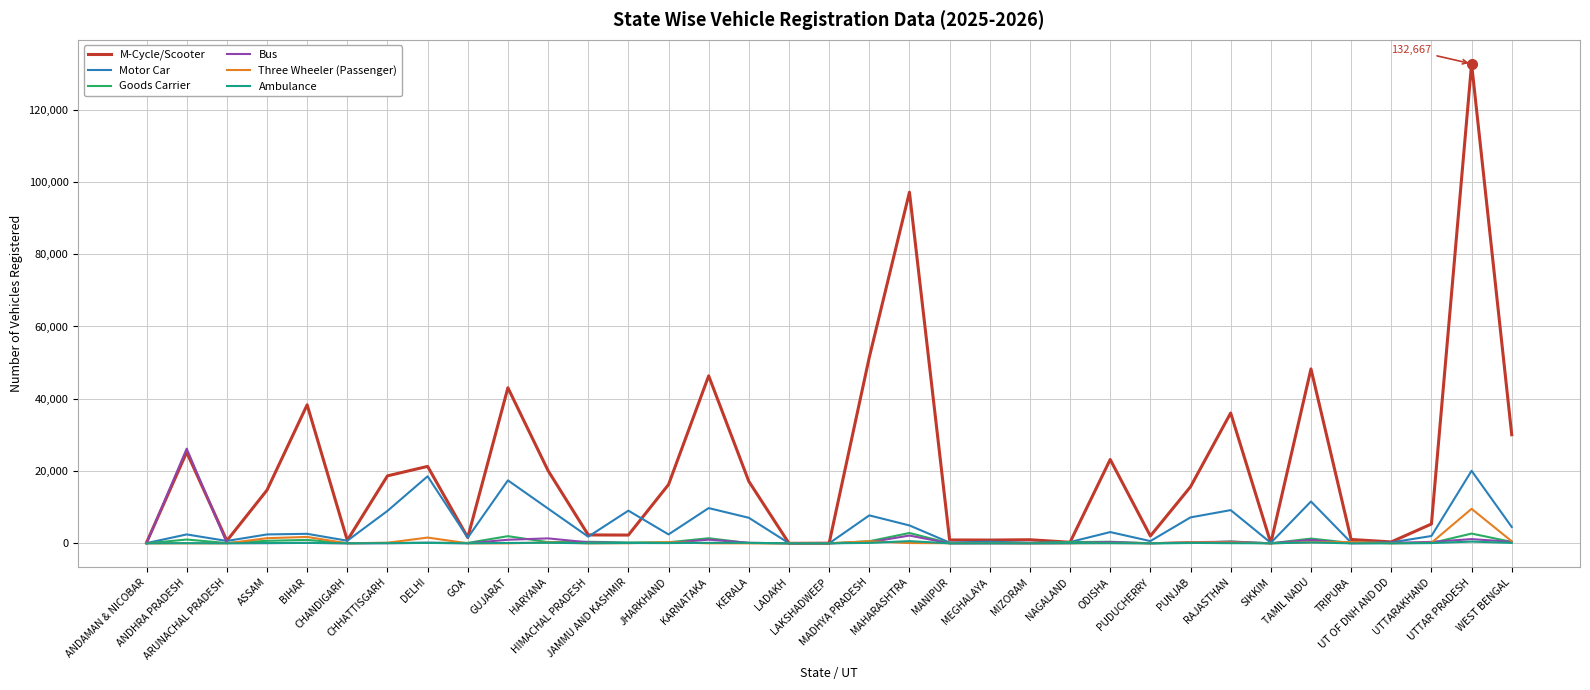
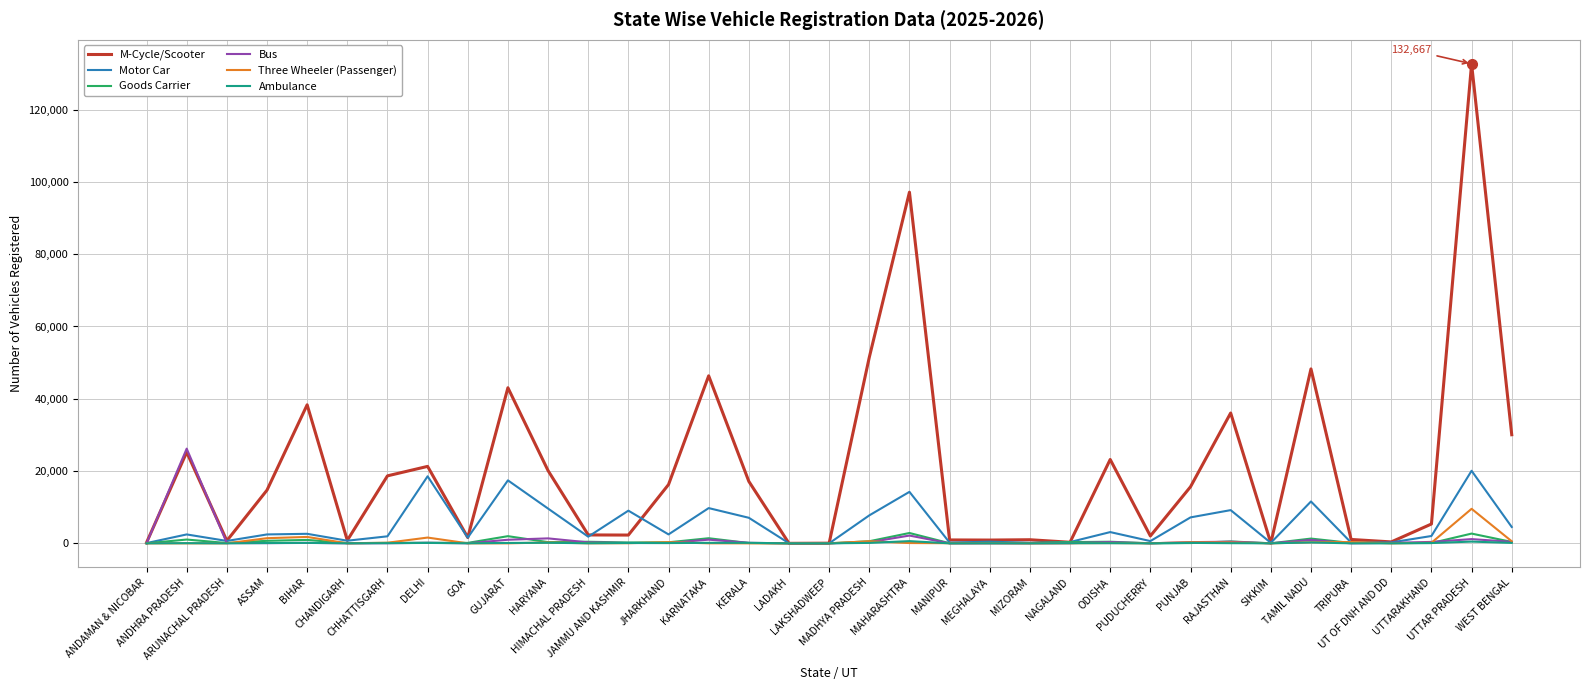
Motor Car, CHHATTISGARH: 9,000 -> 2,000
Motor Car, MAHARASHTRA: 5,000 -> 14,000
